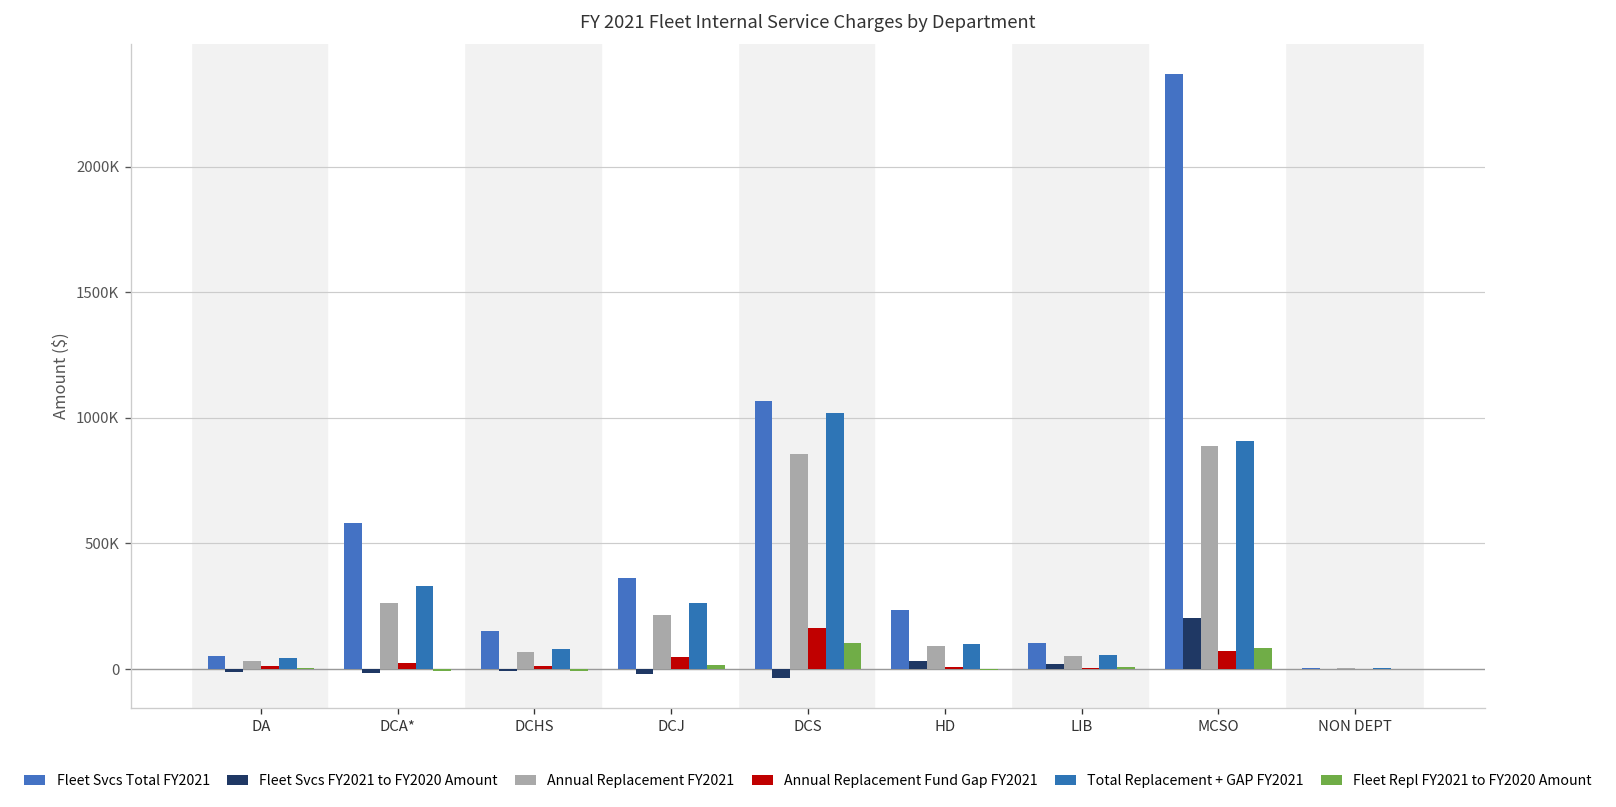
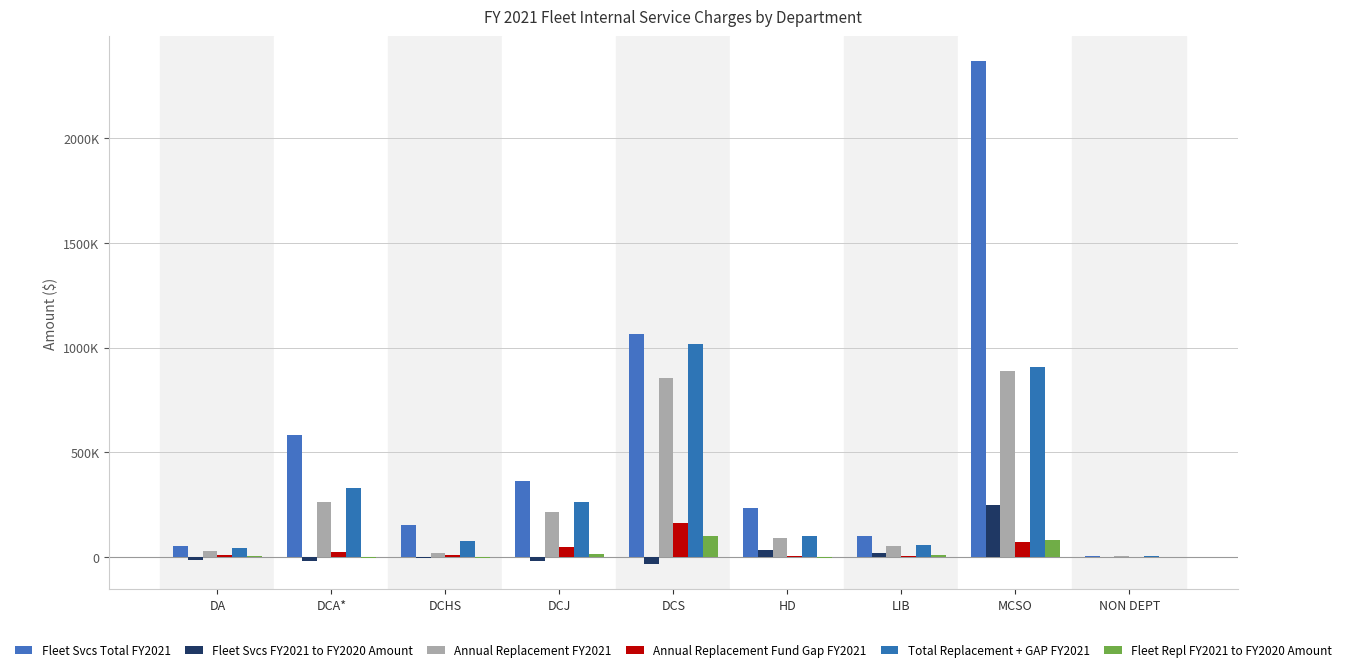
Annual Replacement FY2021, DCHS: 70000 -> 20000
Fleet Svcs FY2021 to FY2020 Amount, MCSO: 200000 -> 250000
